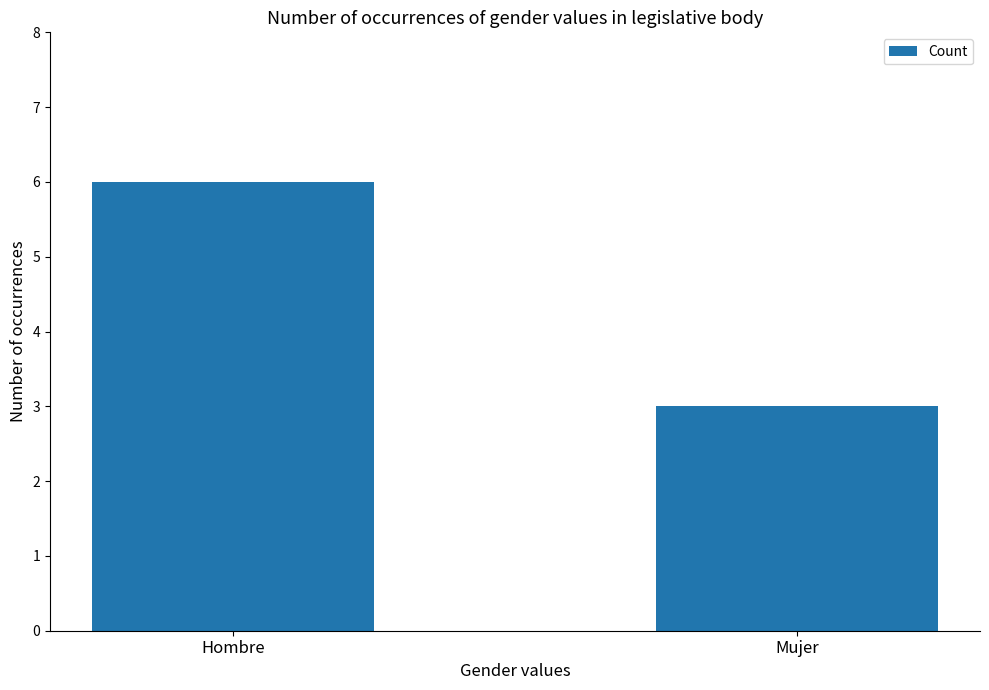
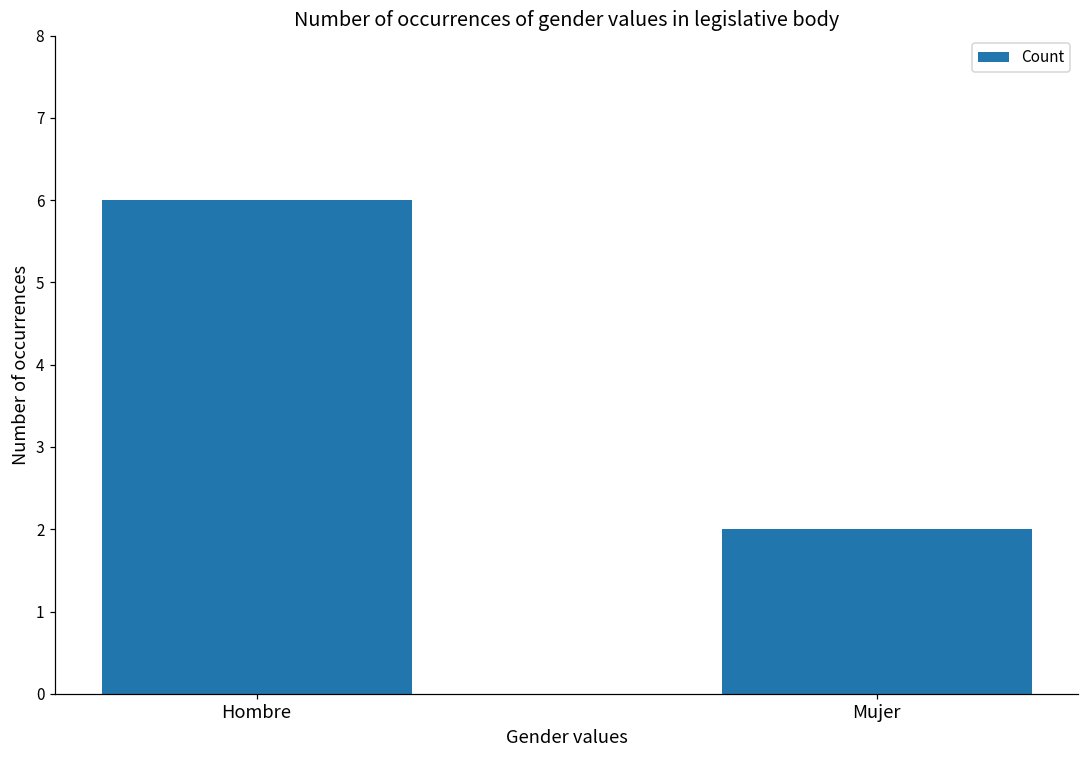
Mujer: 3 -> 2
